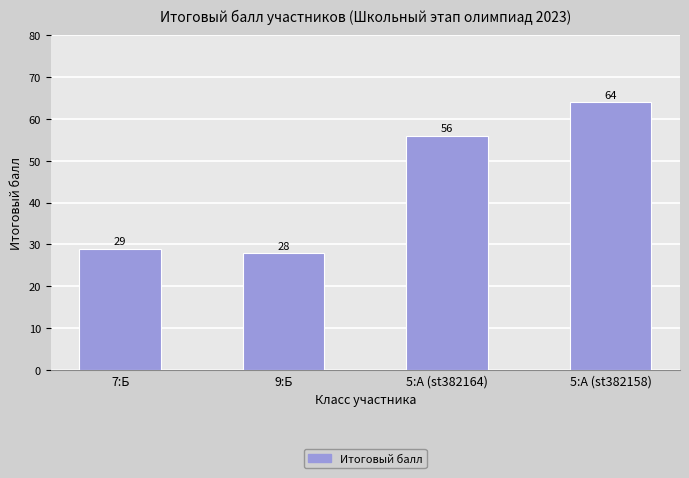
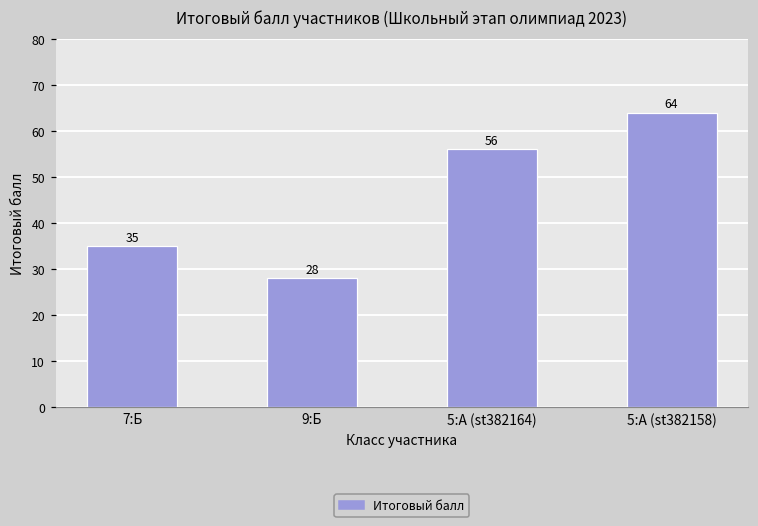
7:Б: 29 -> 35
